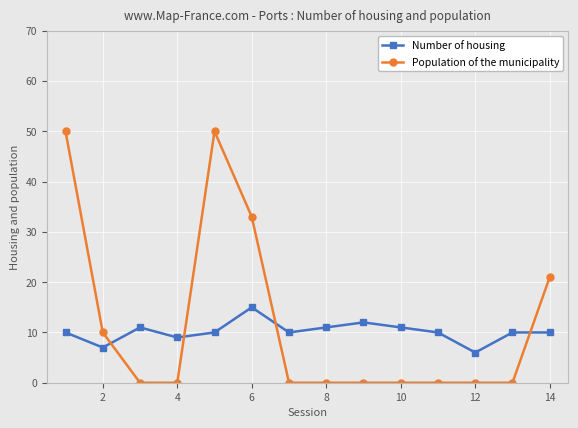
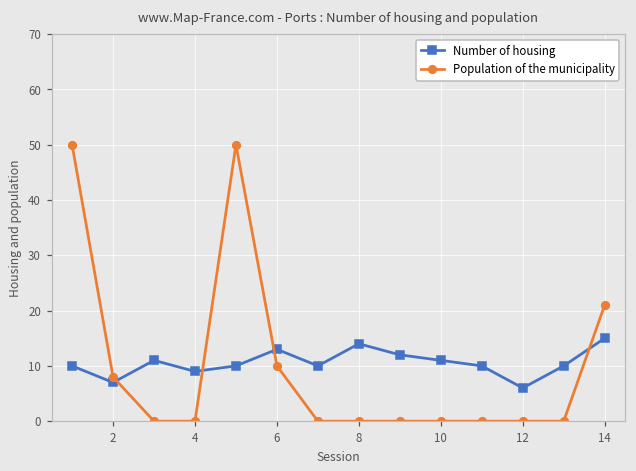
Population of the municipality, 2: 10 -> 8
Number of housing, 6: 15 -> 13
Population of the municipality, 6: 33 -> 10
Number of housing, 8: 11 -> 14
Number of housing, 14: 10 -> 15
